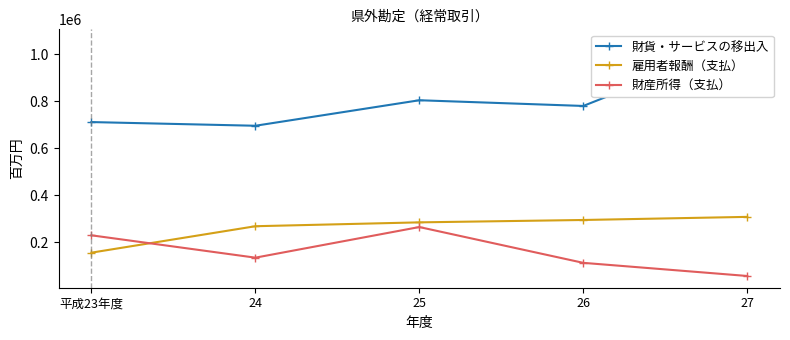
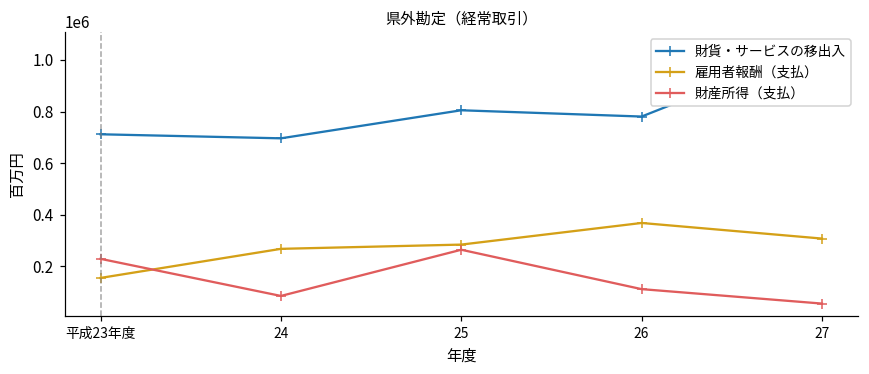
財産所得（支払）, 24: 130000 -> 90000
雇用者報酬（支払）, 26: 290000 -> 370000
